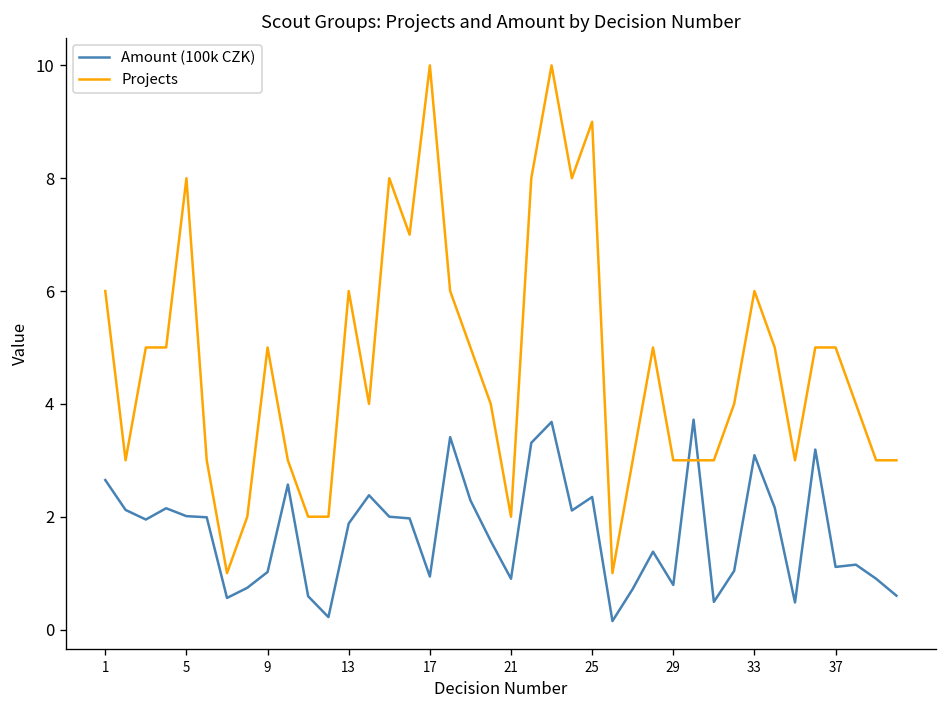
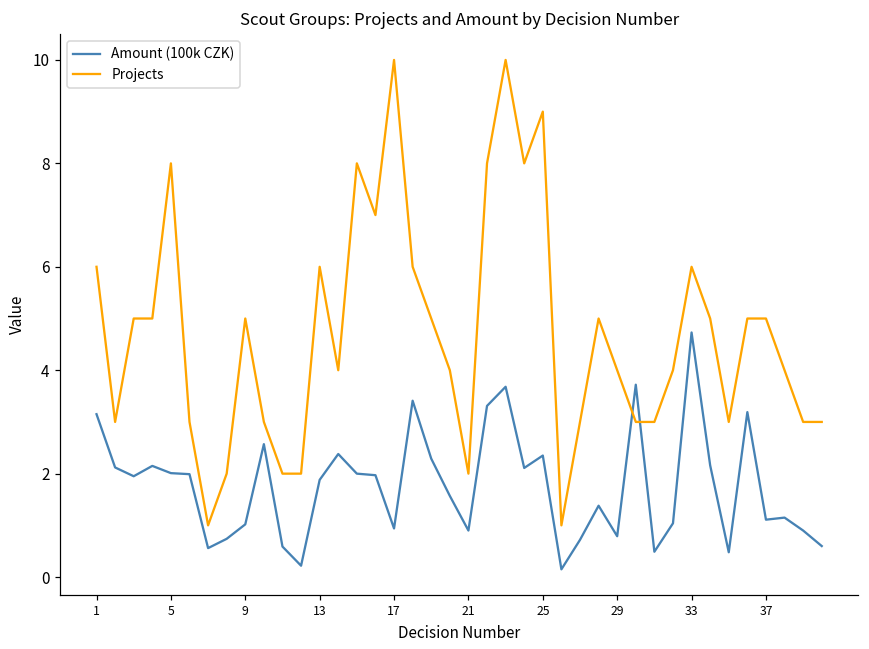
Amount (100k CZK), 1: 2.7 -> 3.2
Projects, 29: 3 -> 4
Amount (100k CZK), 33: 3.1 -> 4.7
